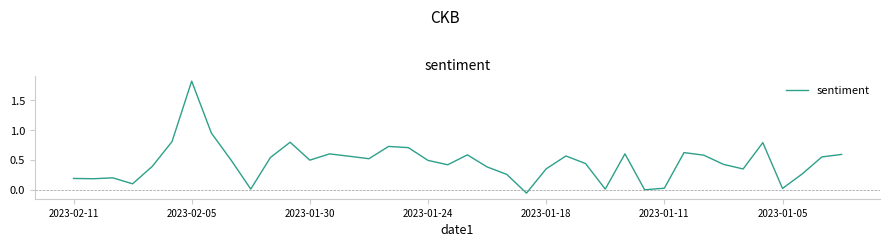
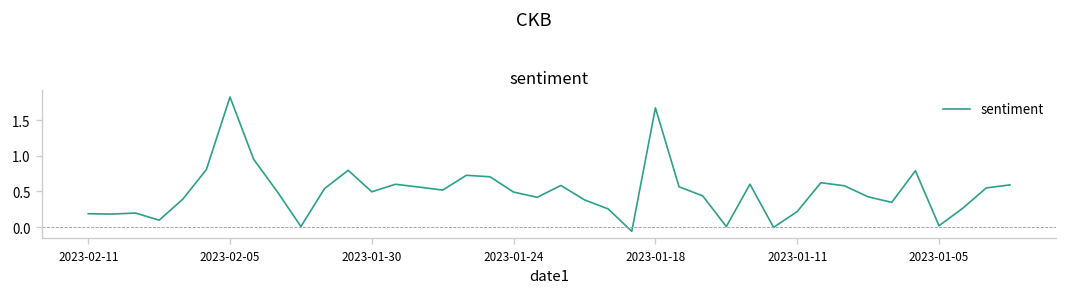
2023-01-18: 0.3 -> 1.7
2023-01-11: 0.0 -> 0.2
